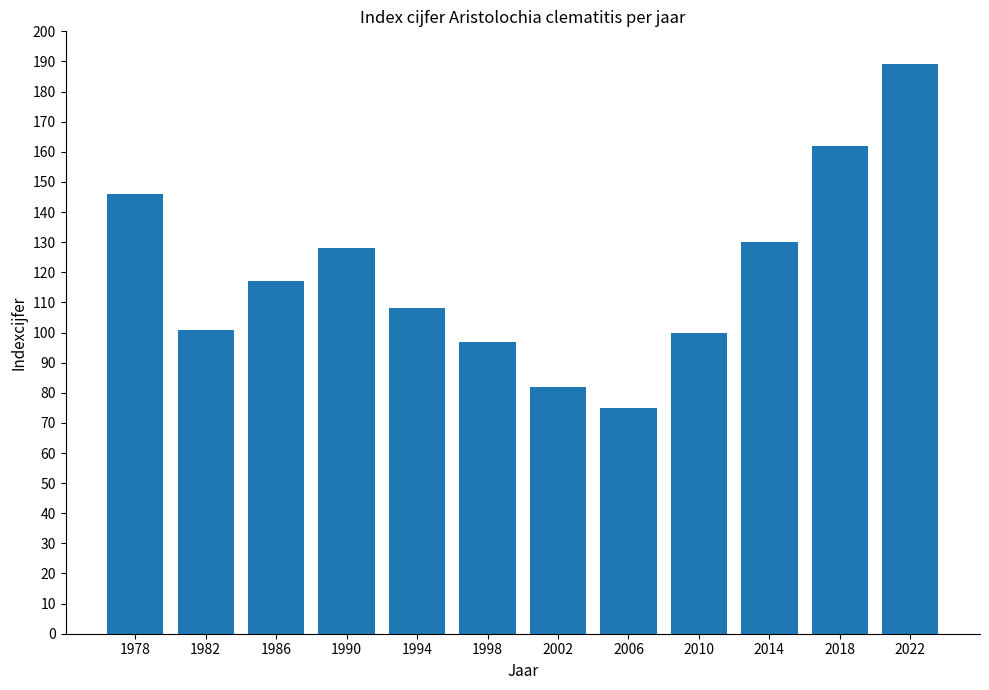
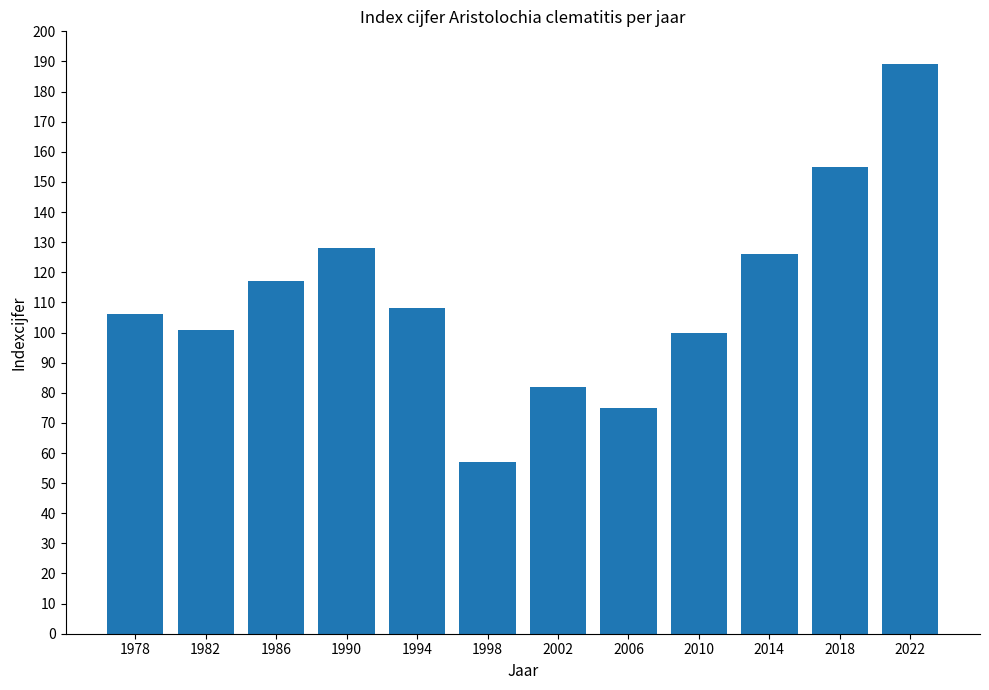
1978: 146 -> 106
1998: 97 -> 57
2014: 130 -> 126
2018: 162 -> 155
